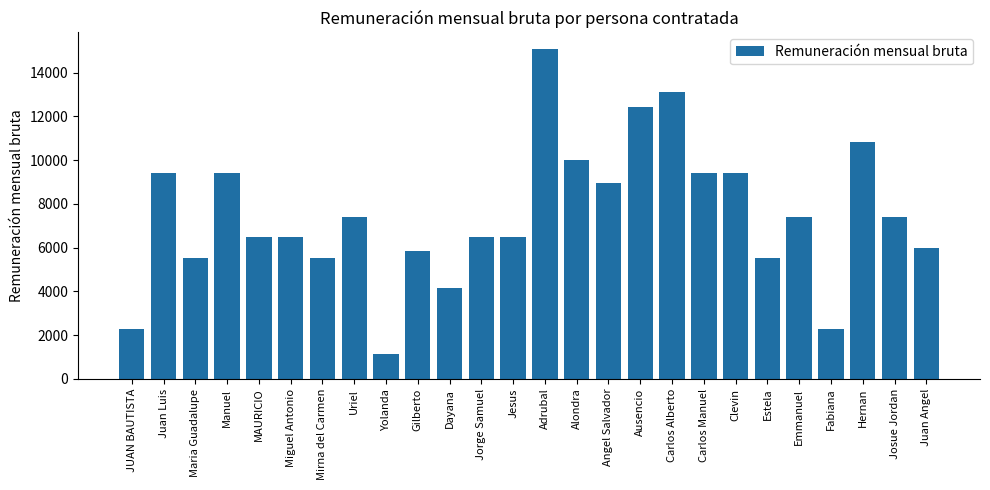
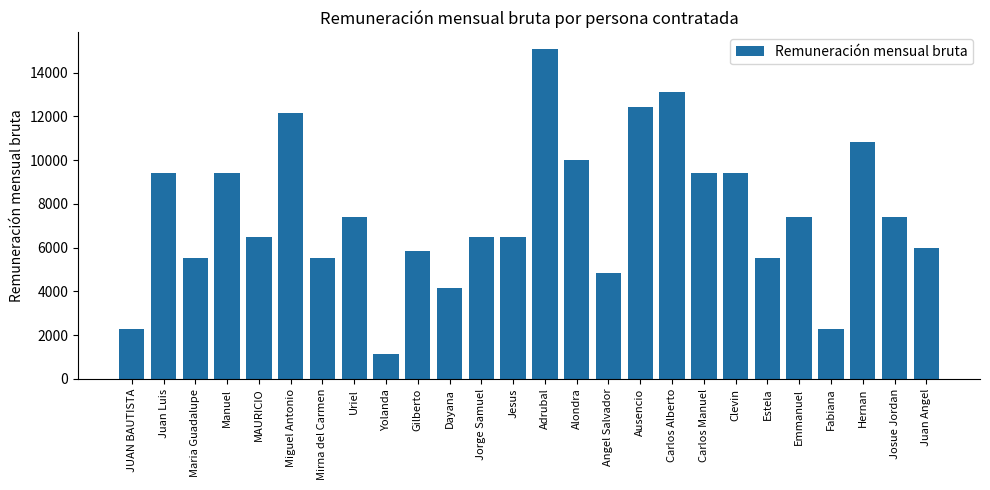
Miguel Antonio: 6500 -> 12100
Angel Salvador: 8900 -> 4900
